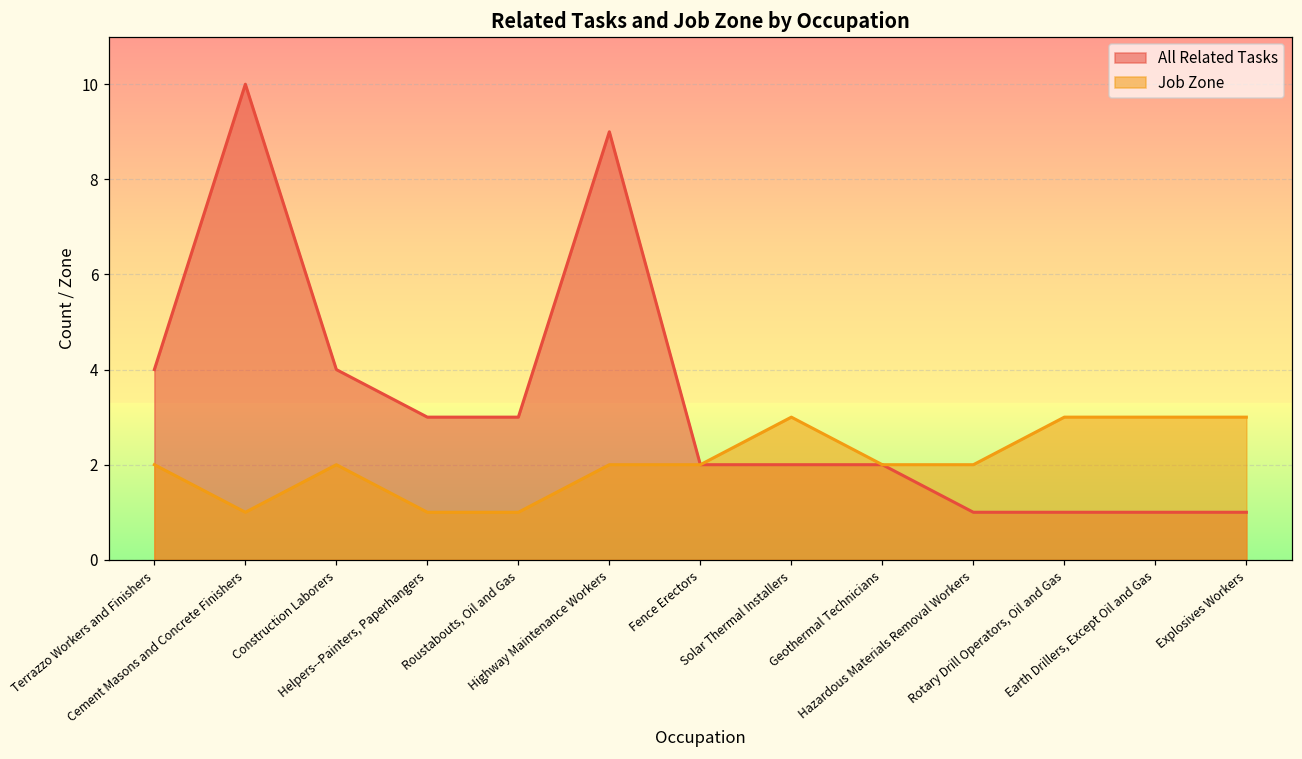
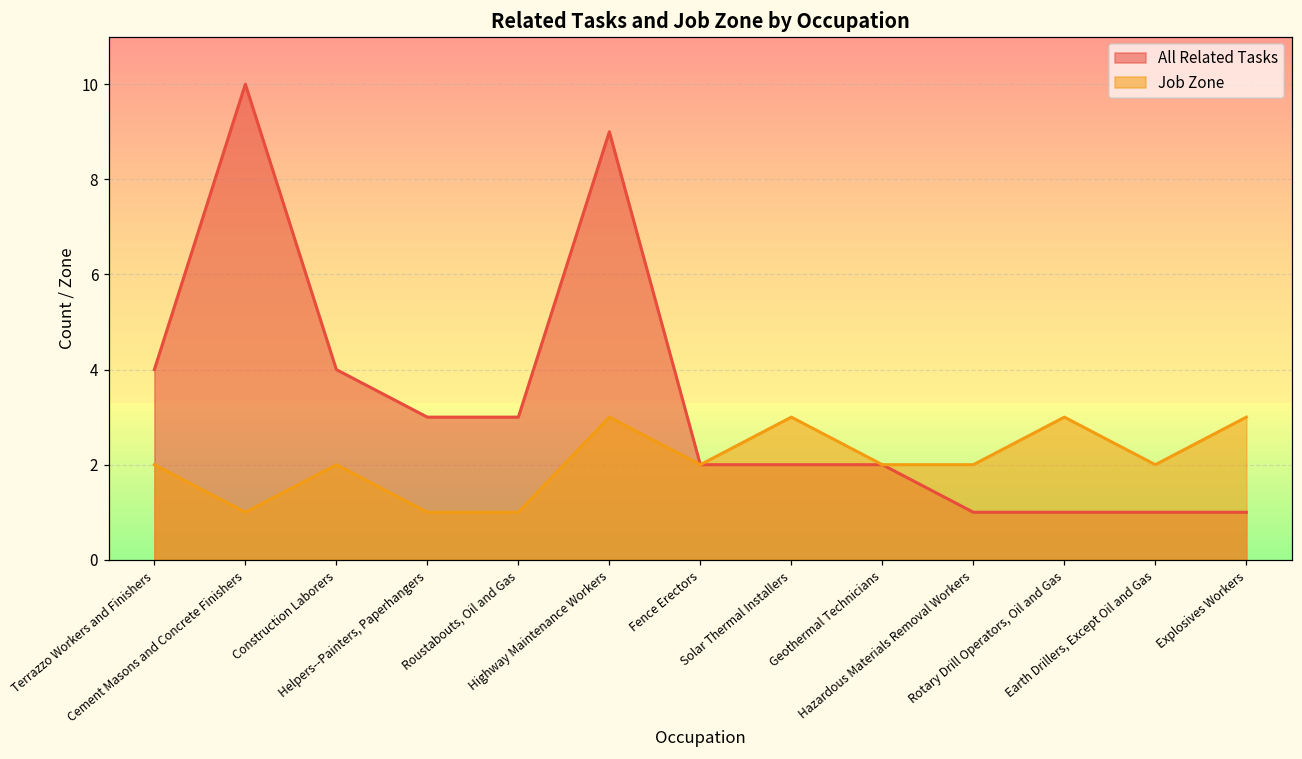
Job Zone, Highway Maintenance Workers: 2 -> 3
Job Zone, Earth Drillers, Except Oil and Gas: 3 -> 2
